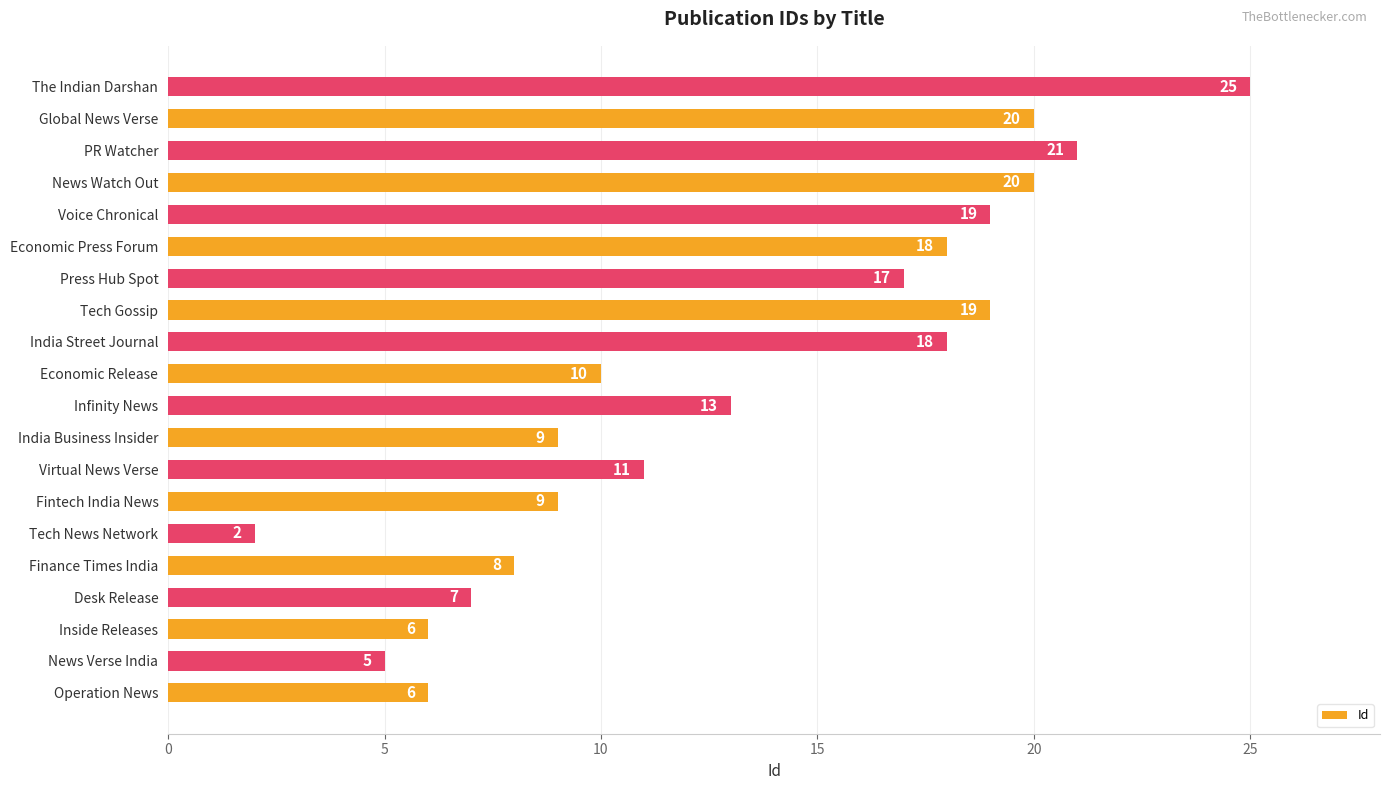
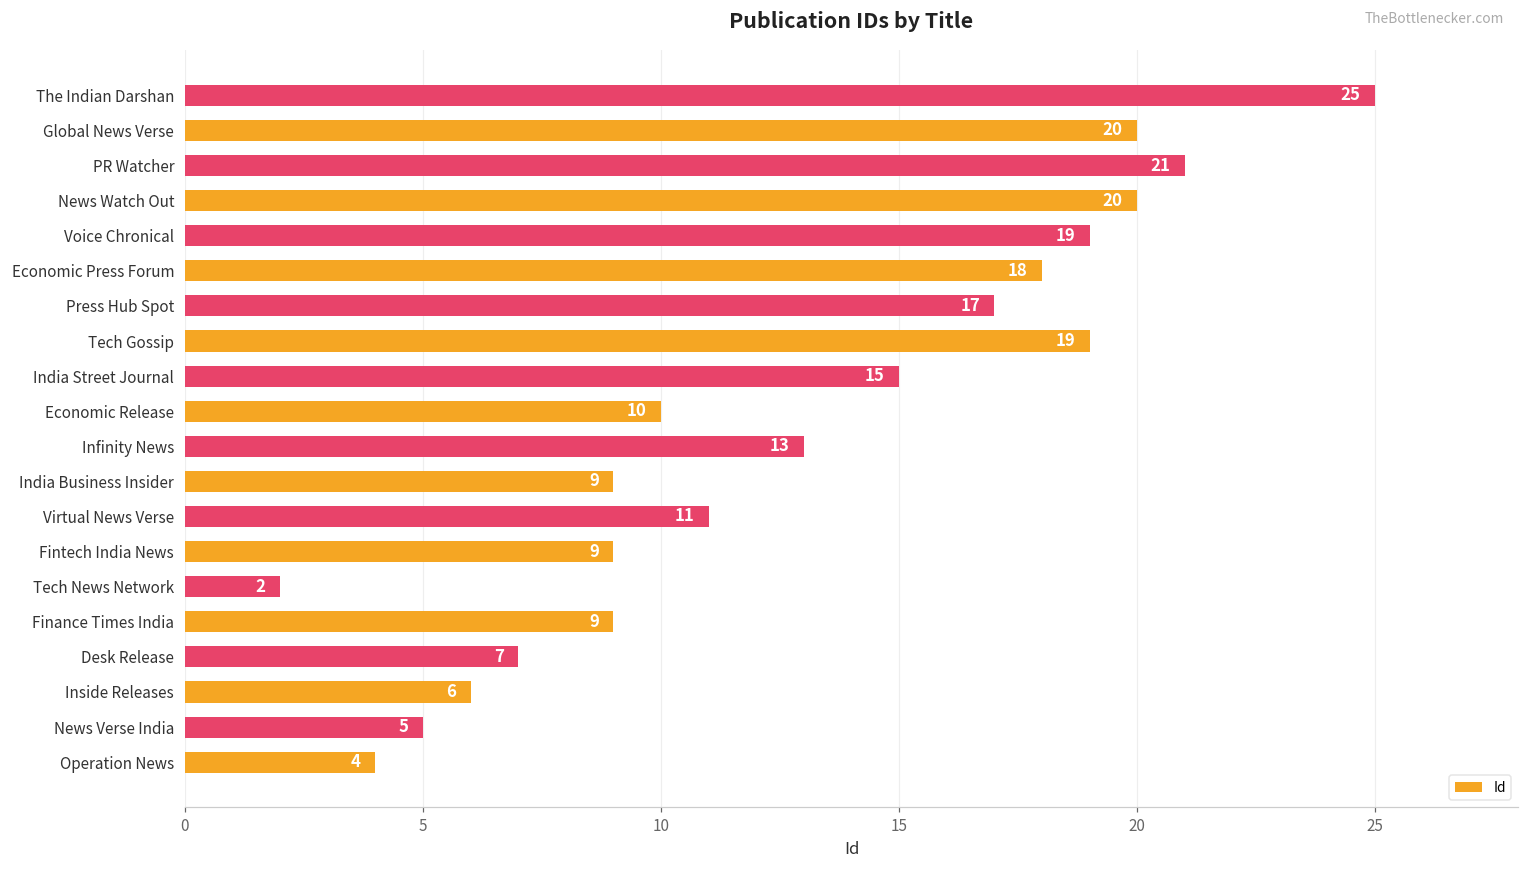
India Street Journal: 18 -> 15
Finance Times India: 8 -> 9
Operation News: 6 -> 4
